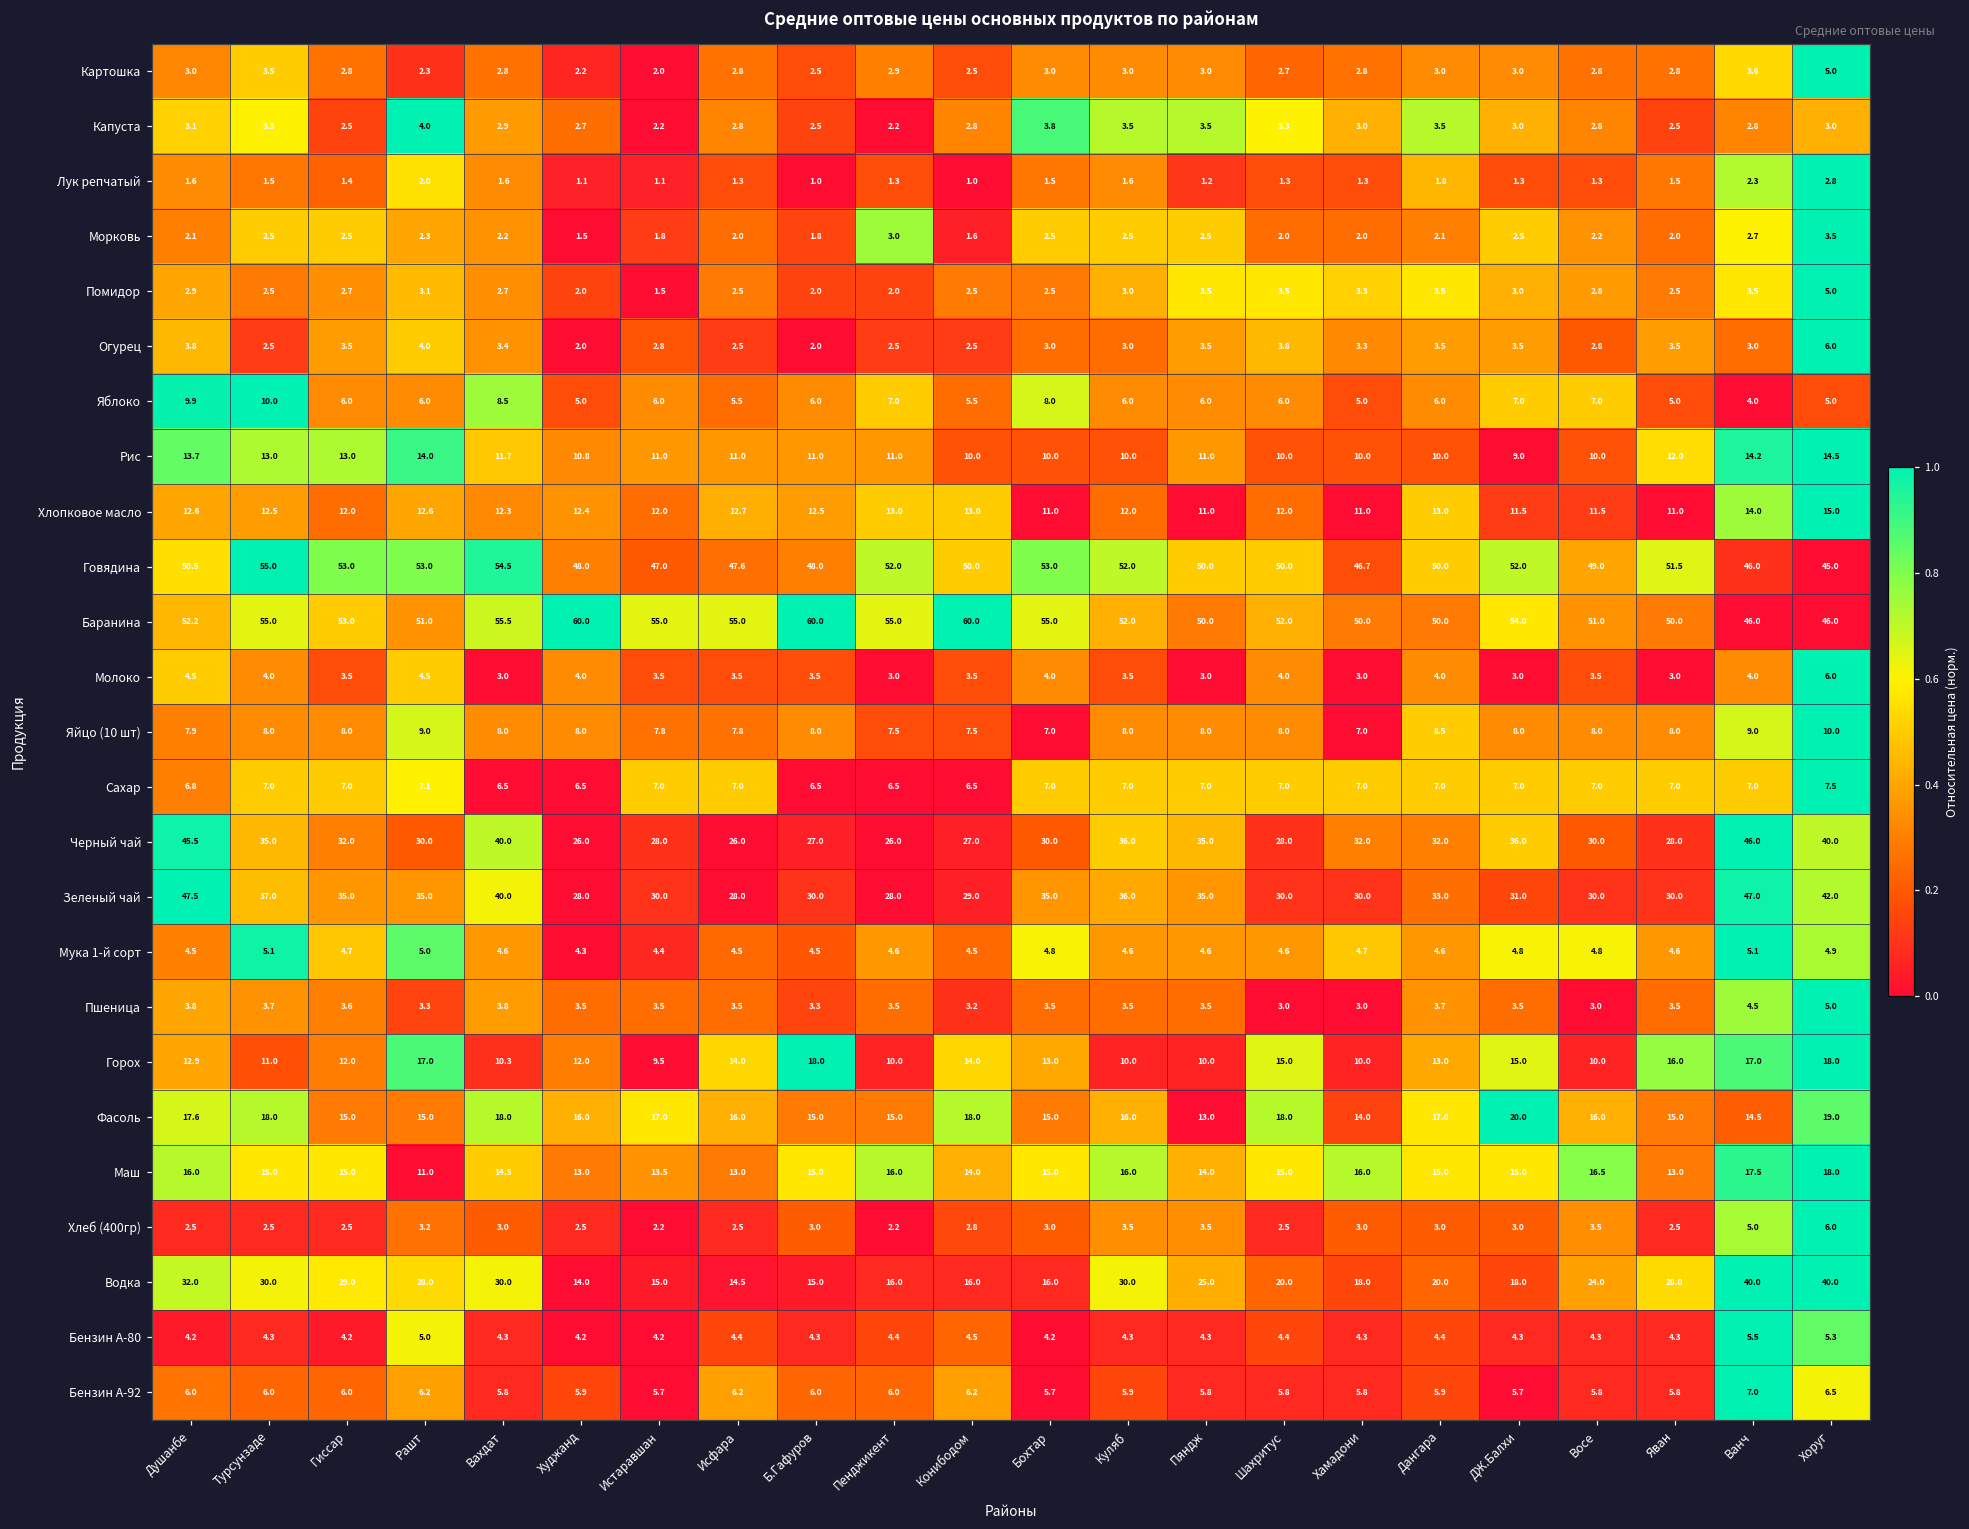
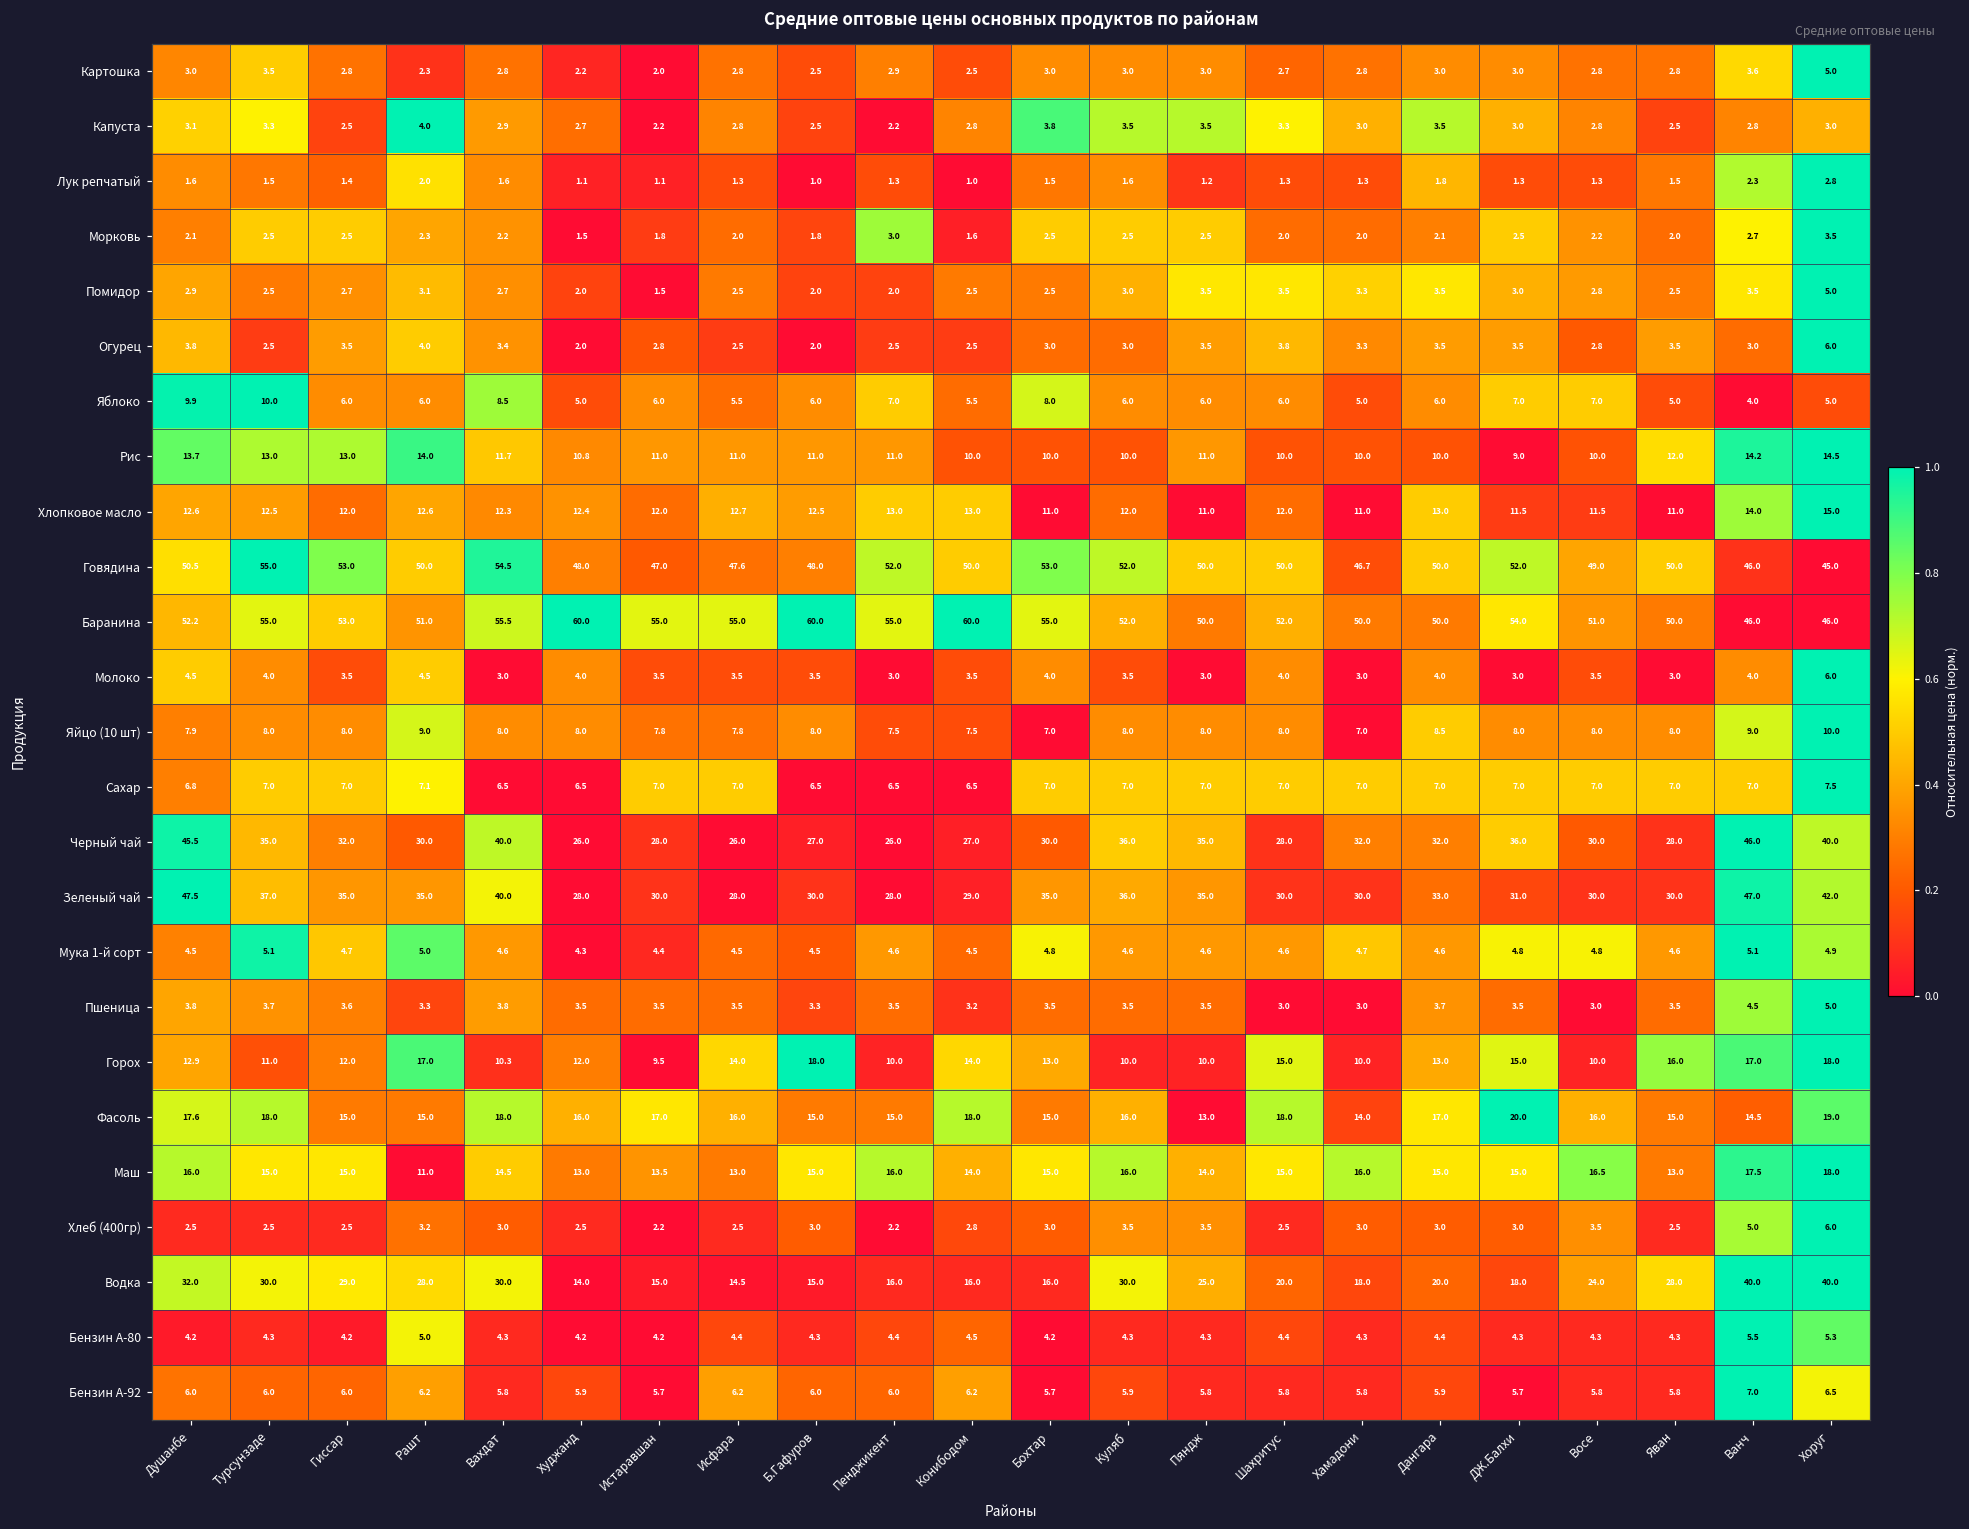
Говядина, Рашт: 53.0 -> 50.0
Говядина, Яван: 51.5 -> 50.0
